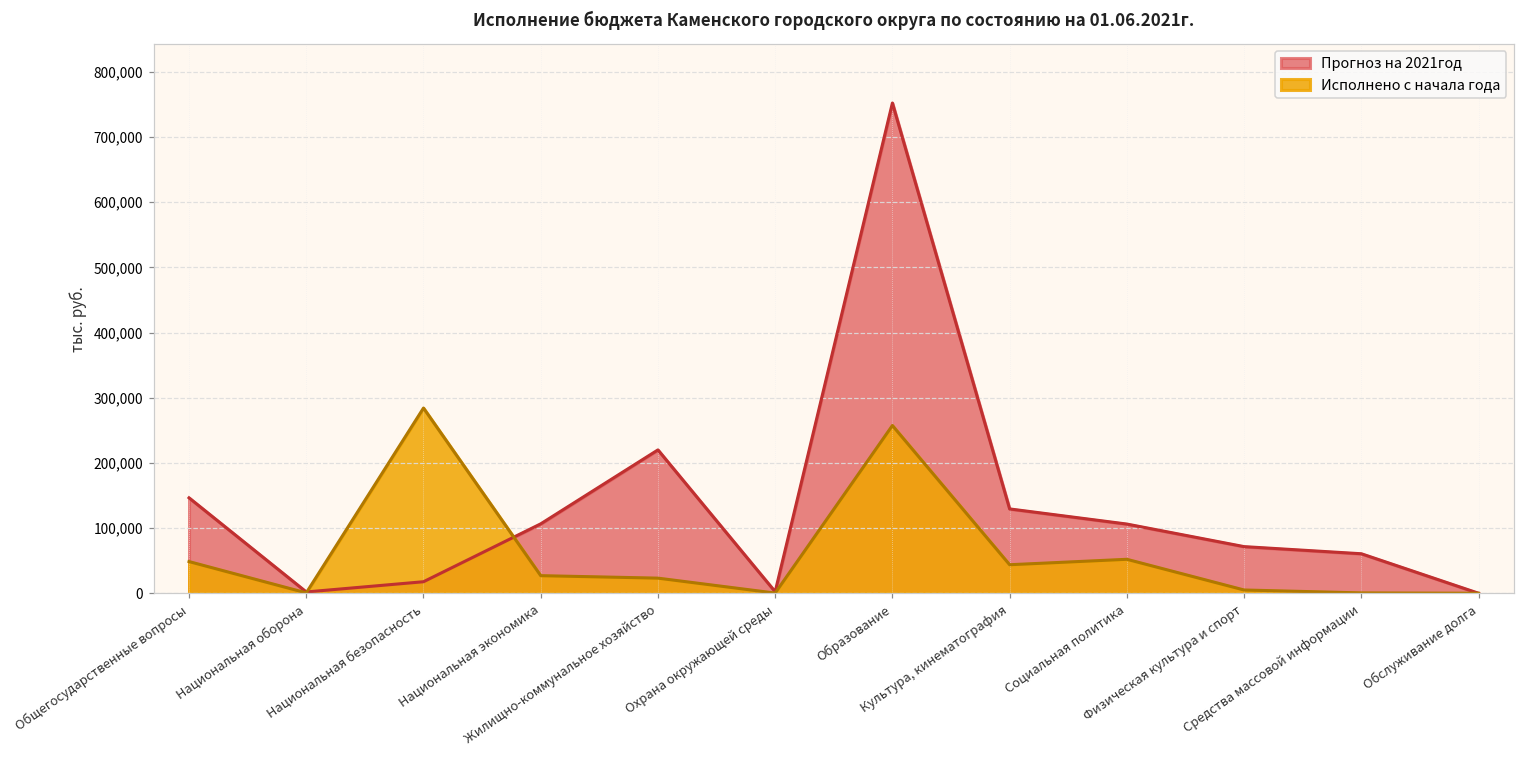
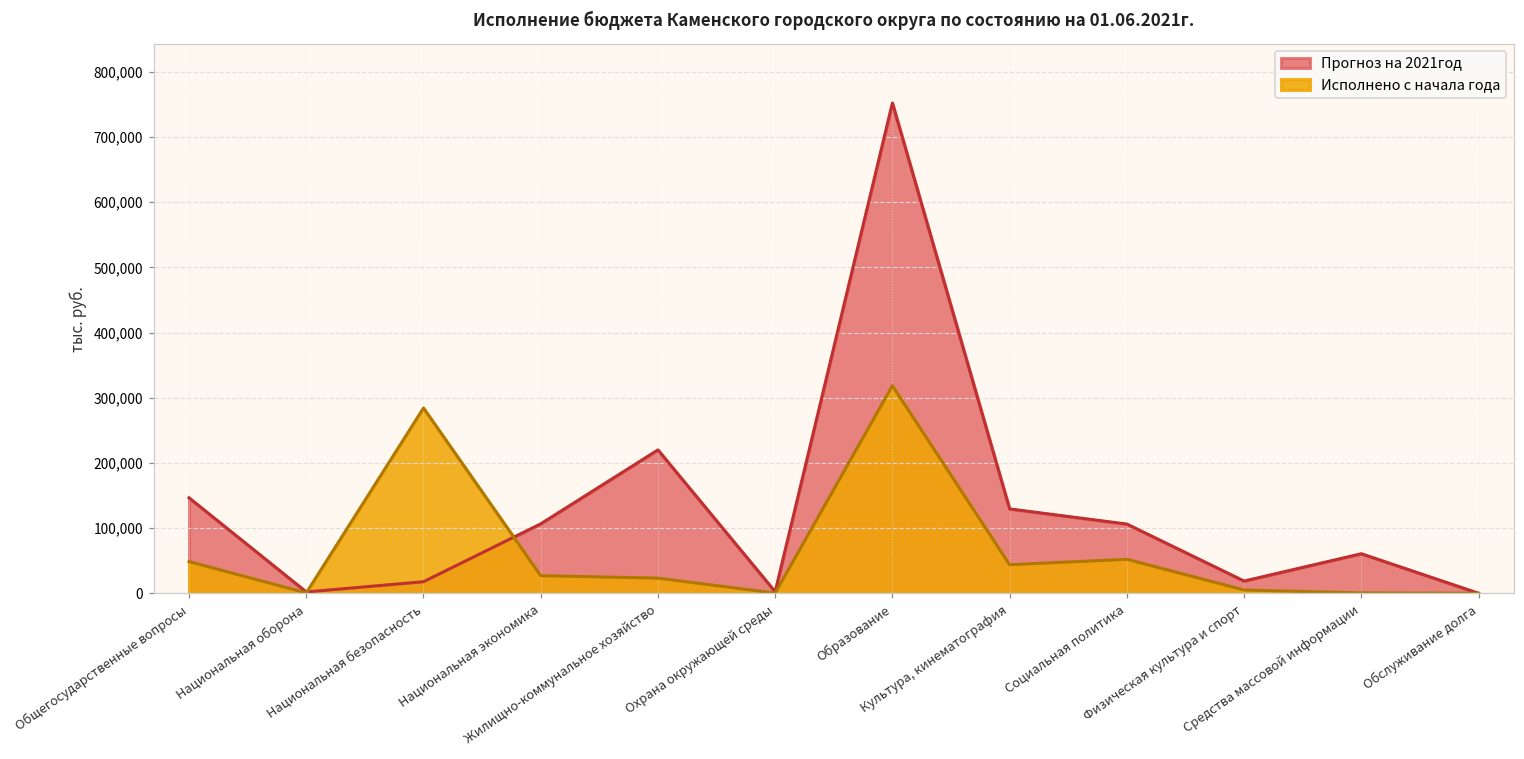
Исполнено с начала года, Образование: 260,000 -> 320,000
Прогноз на 2021год, Физическая культура и спорт: 70,000 -> 20,000
